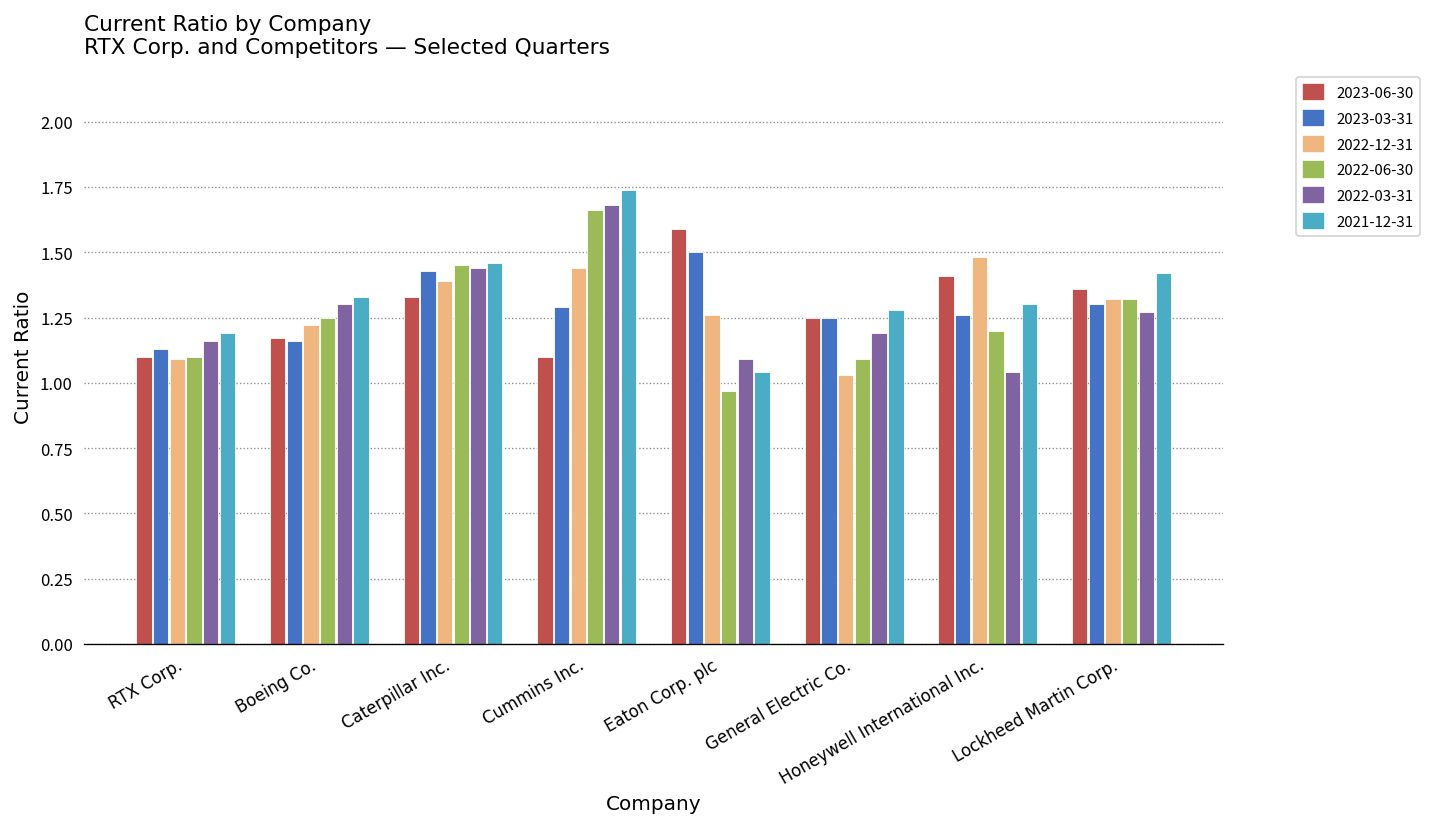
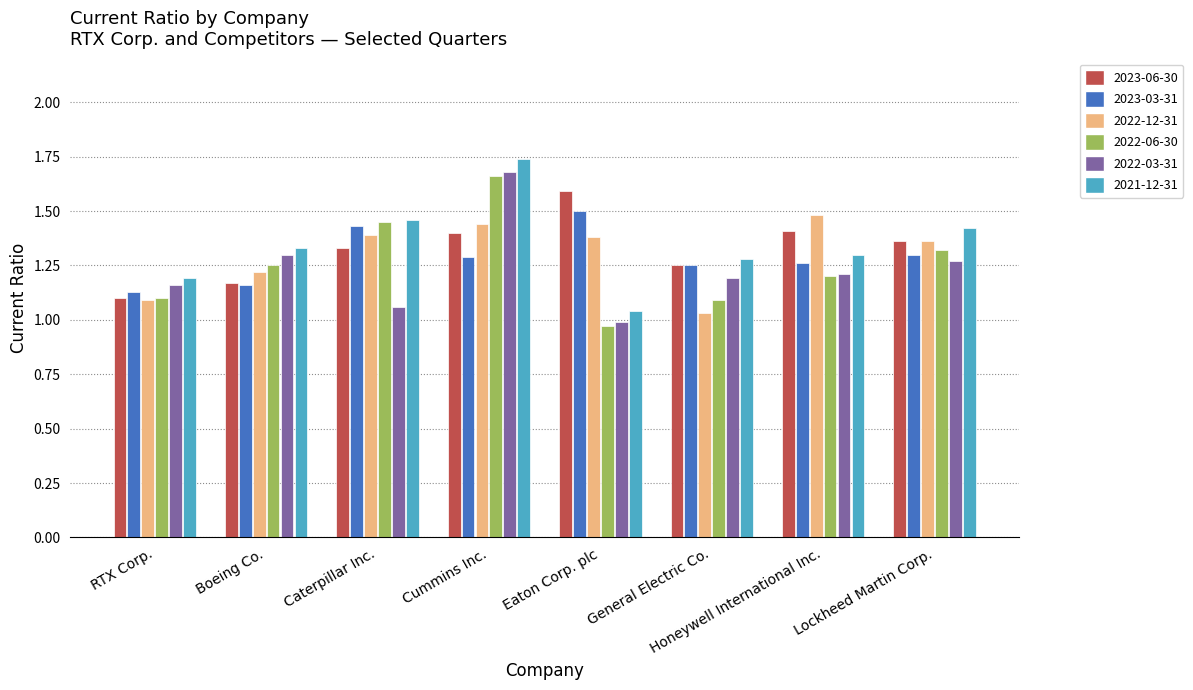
2022-03-31, Caterpillar Inc.: 1.44 -> 1.06
2023-06-30, Cummins Inc.: 1.1 -> 1.4
2022-12-31, Eaton Corp. plc: 1.26 -> 1.38
2022-03-31, Eaton Corp. plc: 1.09 -> 0.99
2022-03-31, Honeywell International Inc.: 1.04 -> 1.21
2022-12-31, Lockheed Martin Corp.: 1.32 -> 1.36
